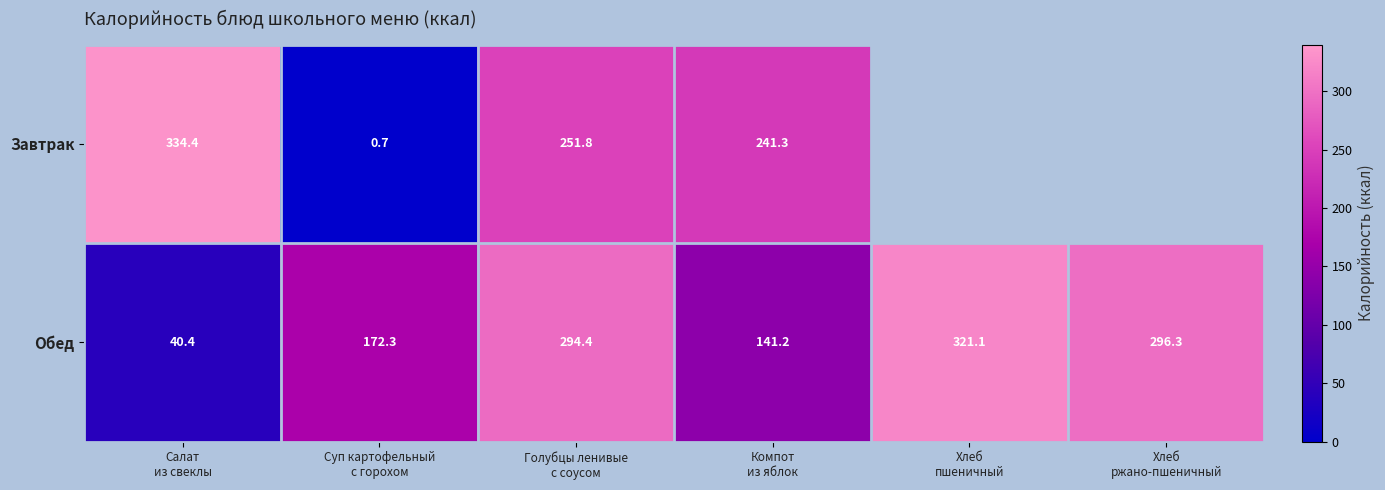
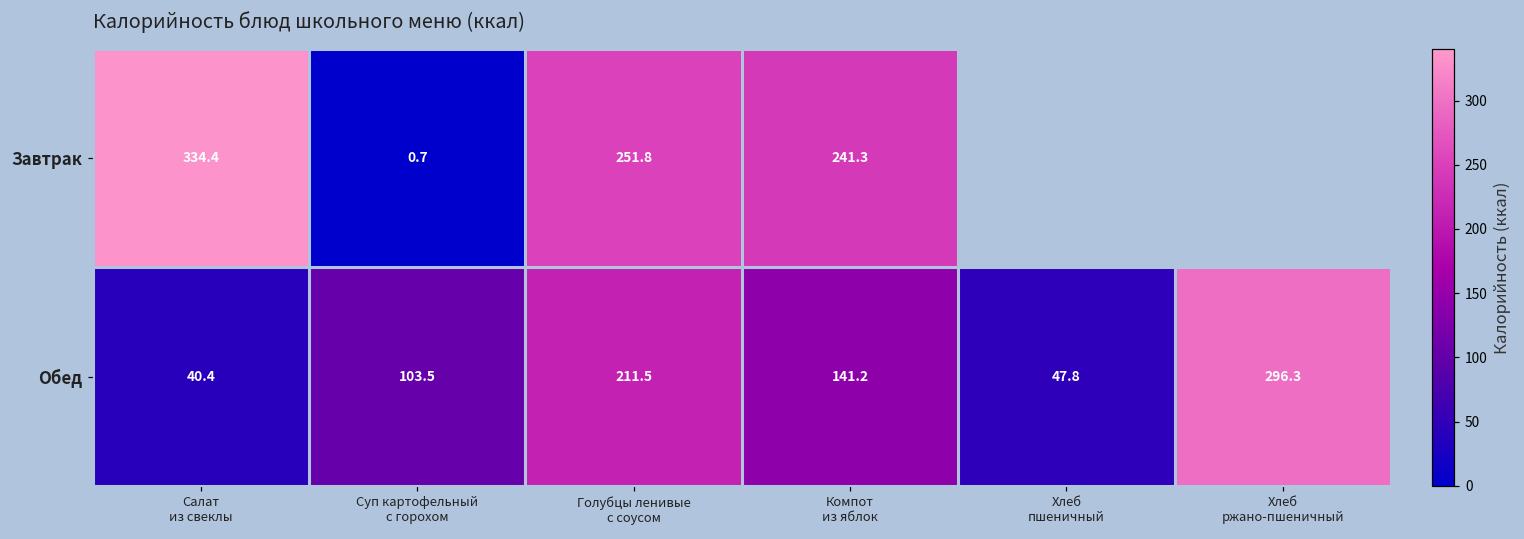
Обед, Суп картофельный с горохом: 172.3 -> 103.5
Обед, Голубцы ленивые с соусом: 294.4 -> 211.5
Обед, Хлеб пшеничный: 321.1 -> 47.8
